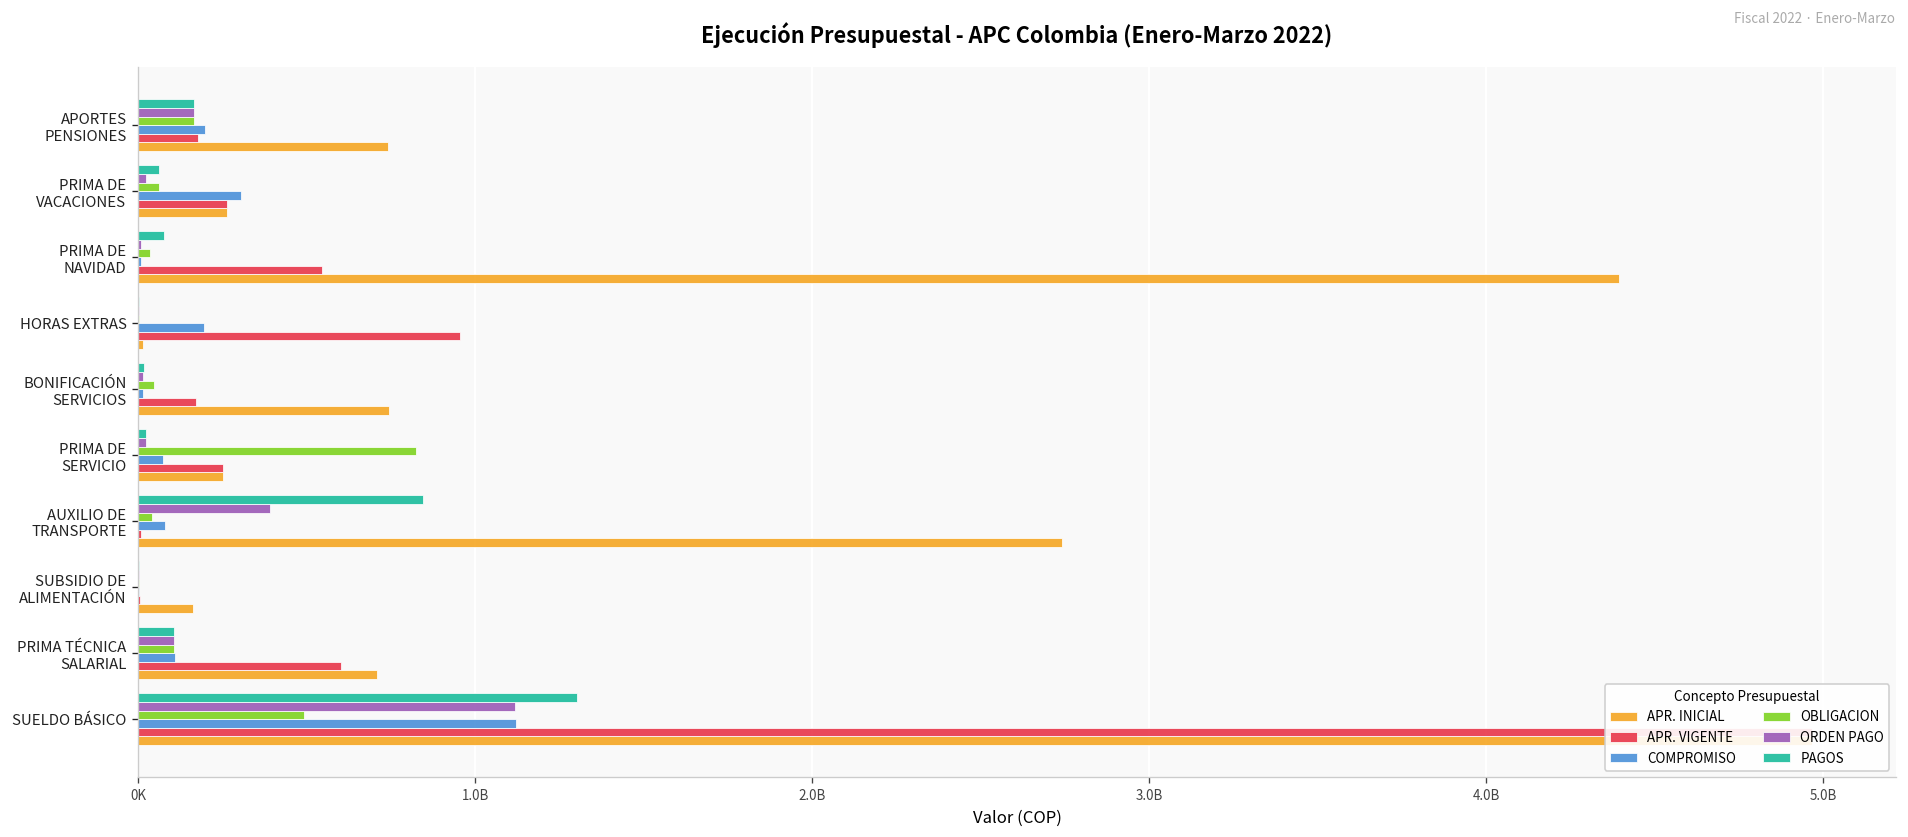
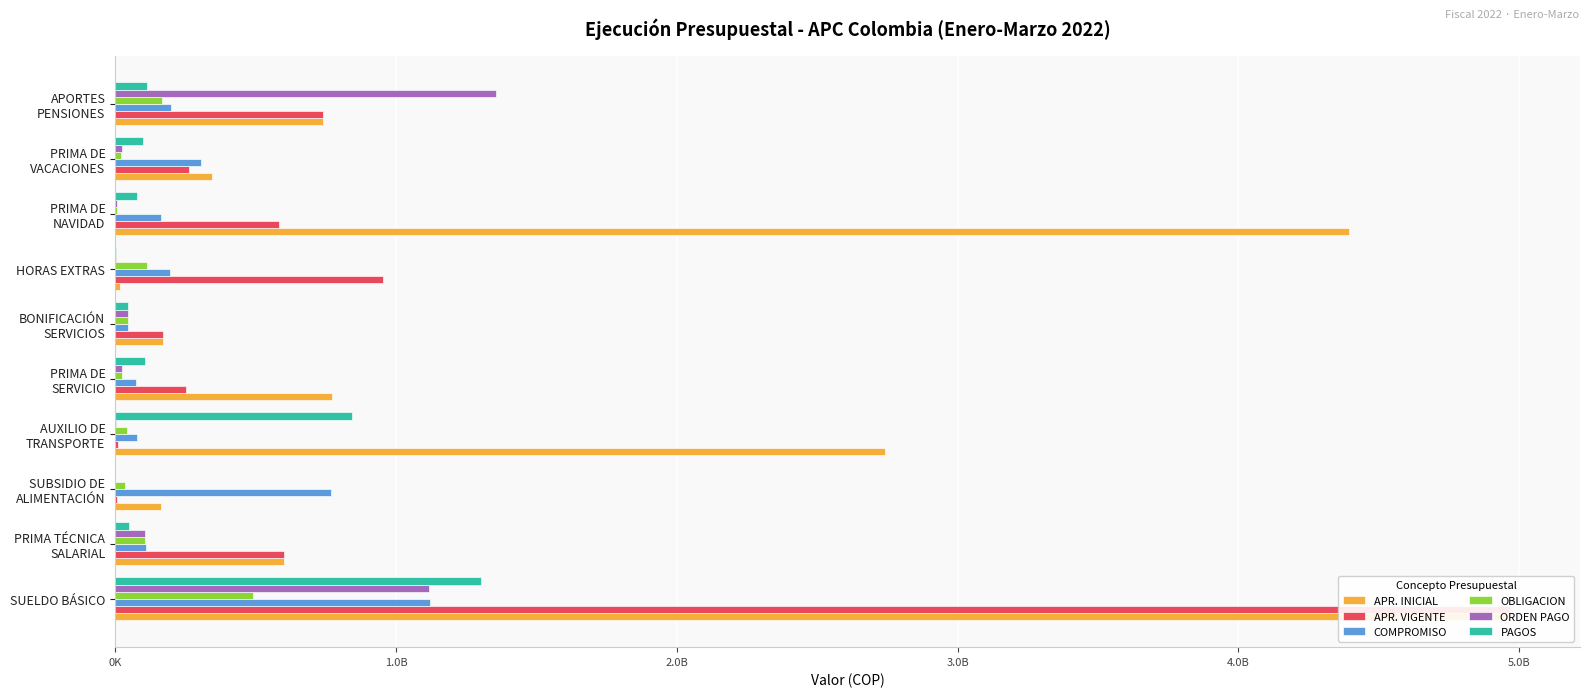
PAGOS, APORTES PENSIONES: 170000000 -> 120000000
ORDEN PAGO, APORTES PENSIONES: 170000000 -> 1360000000
APR. VIGENTE, APORTES PENSIONES: 180000000 -> 740000000
PAGOS, PRIMA DE VACACIONES: 60000000 -> 100000000
OBLIGACION, PRIMA DE VACACIONES: 60000000 -> 20000000
APR. INICIAL, PRIMA DE VACACIONES: 260000000 -> 340000000
OBLIGACION, PRIMA DE NAVIDAD: 40000000 -> 10000000
COMPROMISO, PRIMA DE NAVIDAD: 10000000 -> 160000000
APR. VIGENTE, PRIMA DE NAVIDAD: 550000000 -> 580000000
OBLIGACION, HORAS EXTRAS: 0 -> 110000000
PAGOS, BONIFICACIÓN SERVICIOS: 20000000 -> 50000000
ORDEN PAGO, BONIFICACIÓN SERVICIOS: 10000000 -> 50000000
COMPROMISO, BONIFICACIÓN SERVICIOS: 10000000 -> 50000000
APR. INICIAL, BONIFICACIÓN SERVICIOS: 750000000 -> 170000000
PAGOS, PRIMA DE SERVICIO: 20000000 -> 110000000
OBLIGACION, PRIMA DE SERVICIO: 820000000 -> 20000000
APR. INICIAL, PRIMA DE SERVICIO: 250000000 -> 770000000
ORDEN PAGO, AUXILIO DE TRANSPORTE: 390000000 -> 0
OBLIGACION, SUBSIDIO DE ALIMENTACIÓN: 0 -> 30000000
COMPROMISO, SUBSIDIO DE ALIMENTACIÓN: 0 -> 770000000
PAGOS, PRIMA TÉCNICA SALARIAL: 110000000 -> 50000000
APR. INICIAL, PRIMA TÉCNICA SALARIAL: 710000000 -> 600000000
